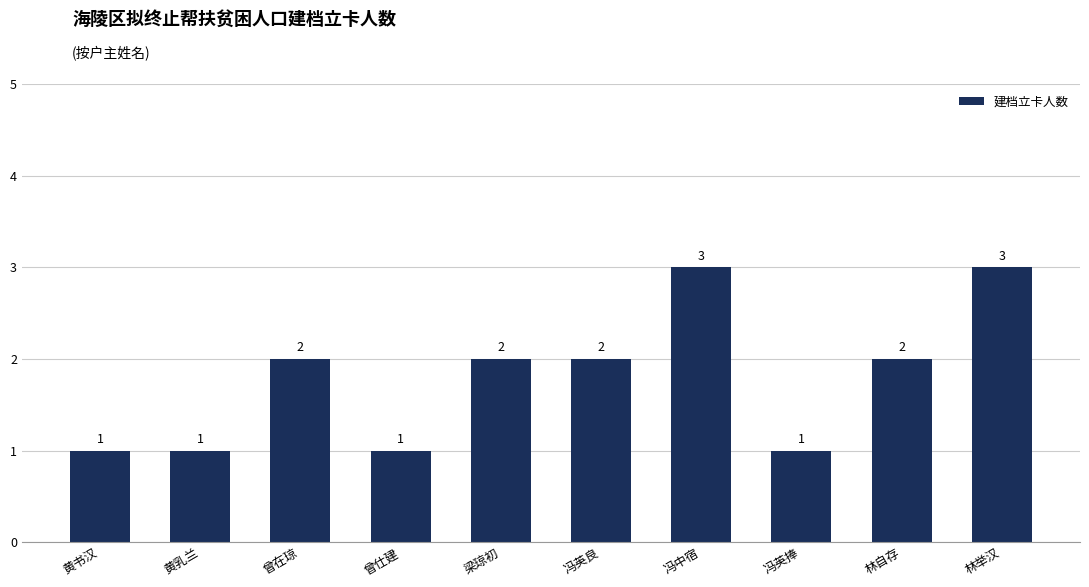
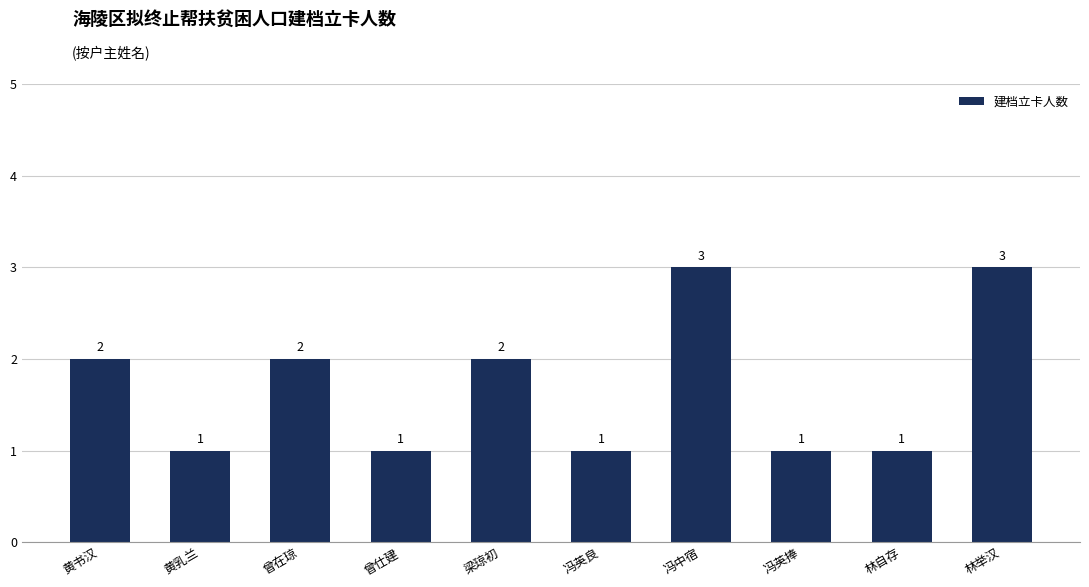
黄书汉: 1 -> 2
冯英良: 2 -> 1
林自存: 2 -> 1
